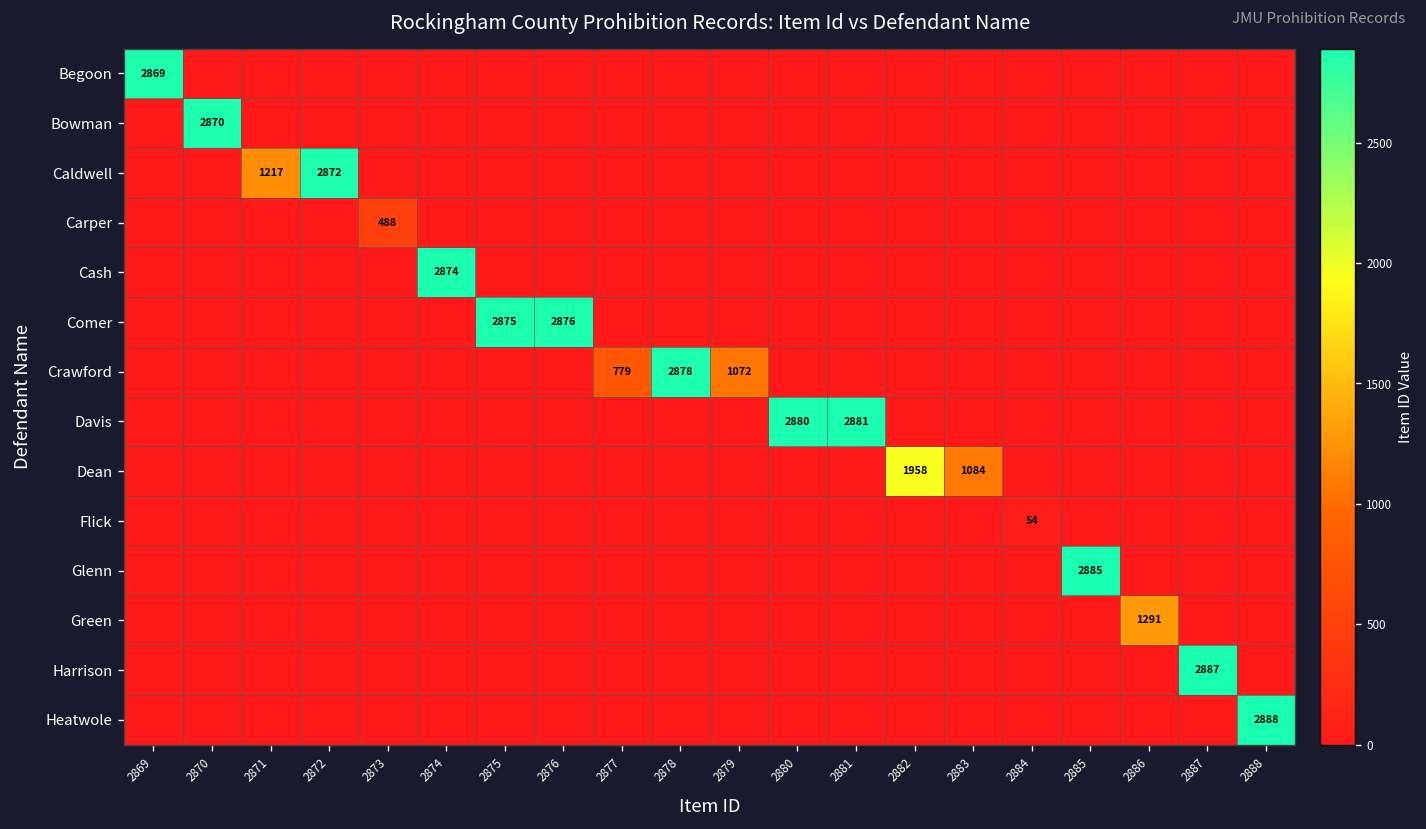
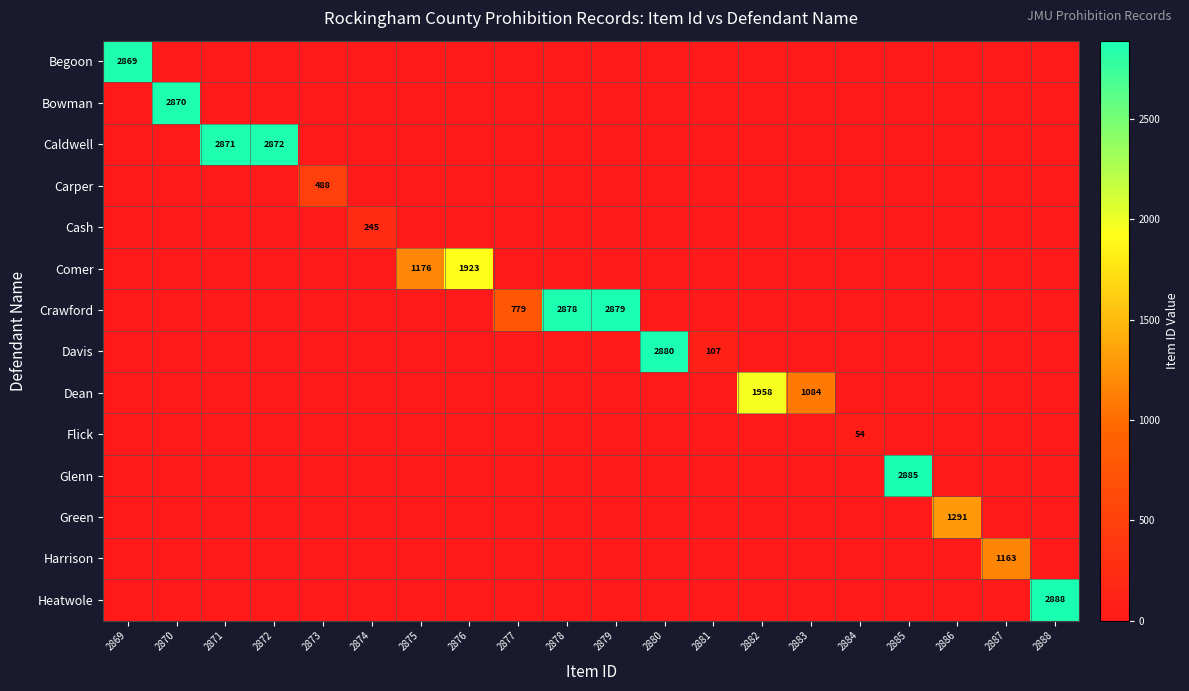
Caldwell, 2871: 1217 -> 2871
Cash, 2874: 2874 -> 245
Comer, 2875: 2875 -> 1176
Comer, 2876: 2876 -> 1923
Crawford, 2879: 1072 -> 2879
Davis, 2881: 2881 -> 107
Harrison, 2887: 2887 -> 1163
